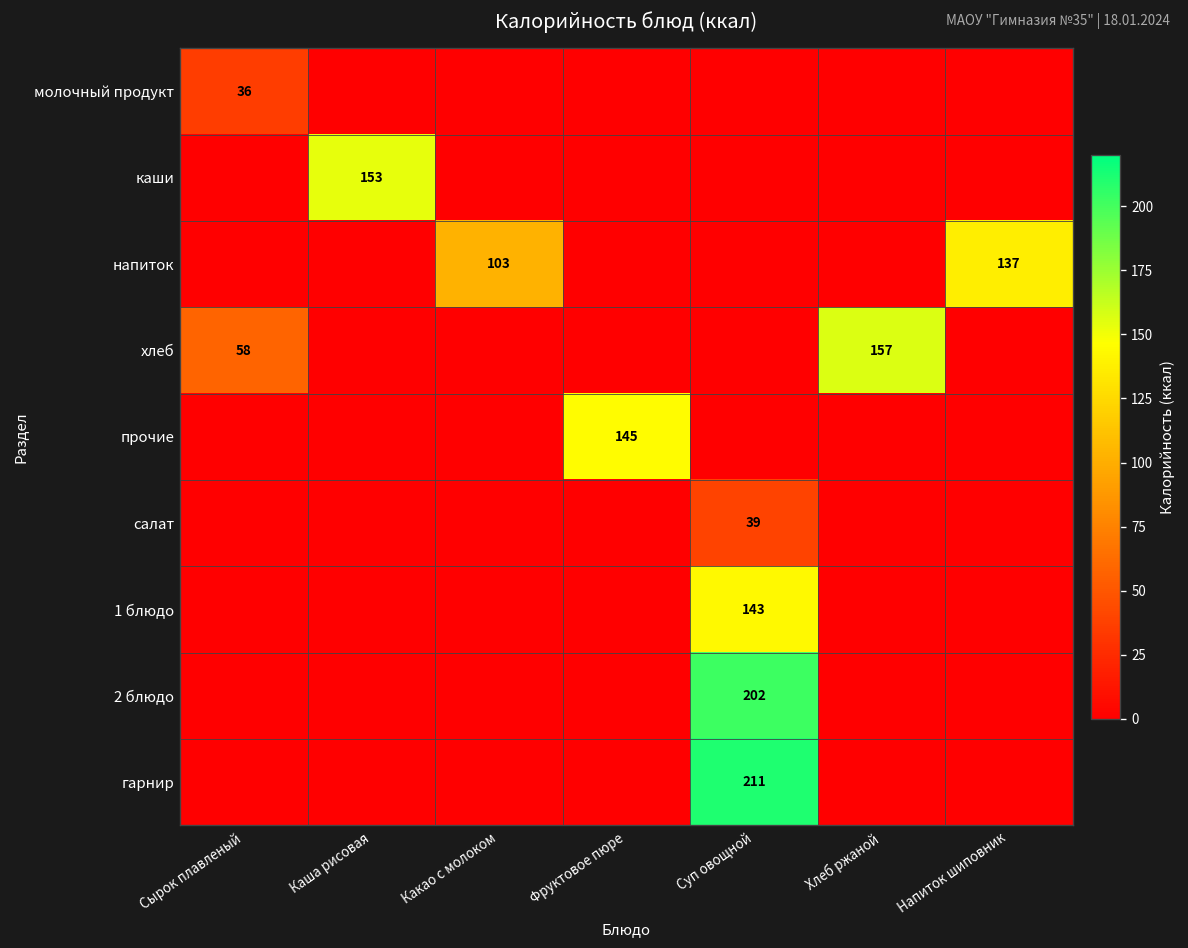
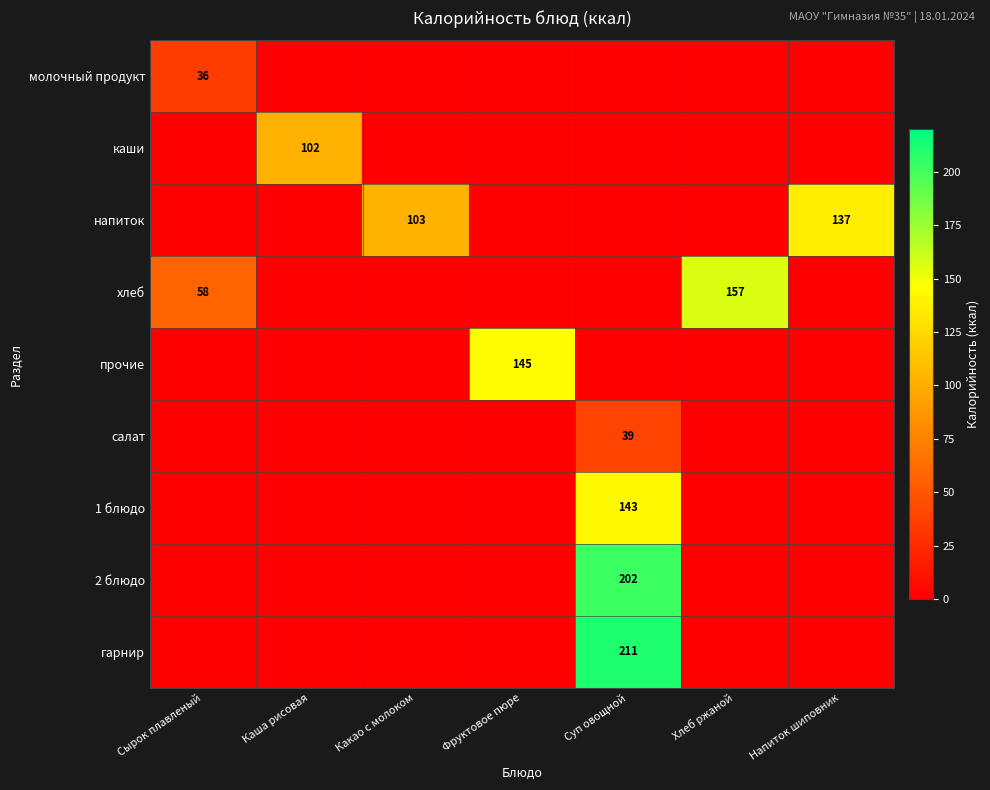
каши, Каша рисовая: 153 -> 102
